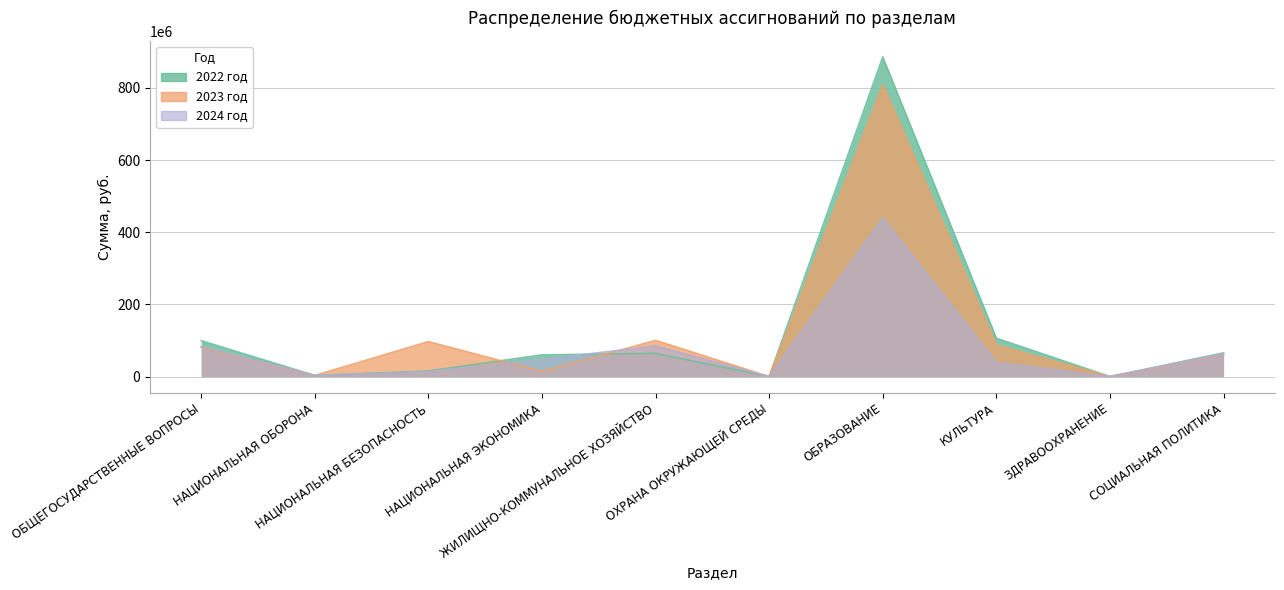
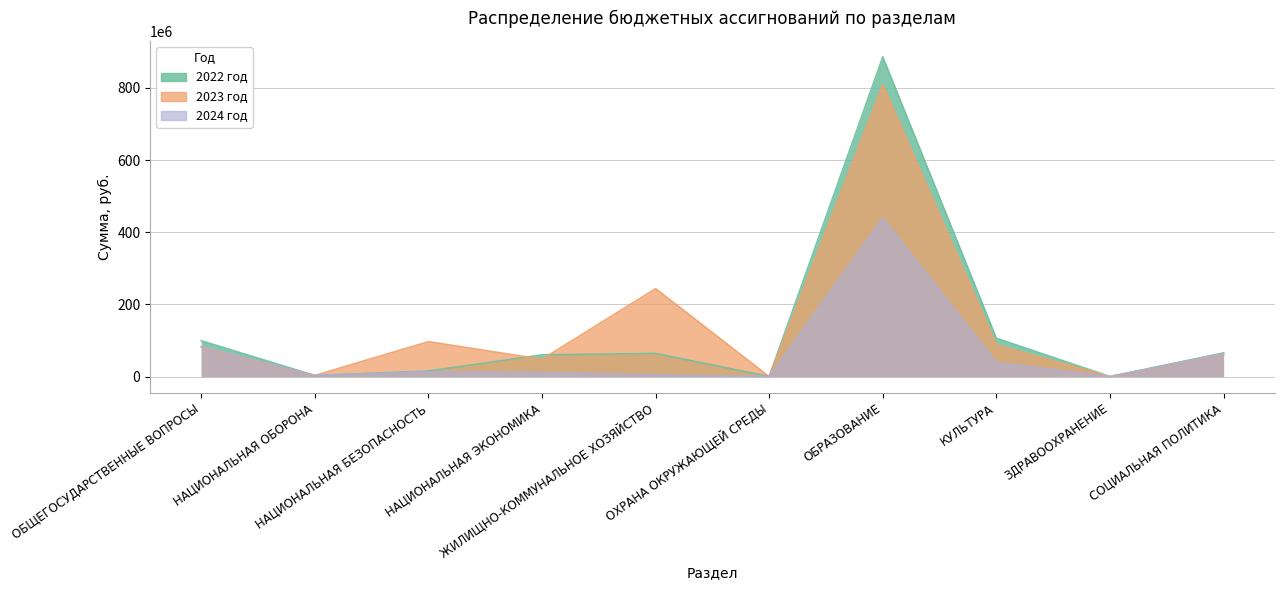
2023 год, НАЦИОНАЛЬНАЯ ЭКОНОМИКА: 10000000 -> 50000000
2024 год, НАЦИОНАЛЬНАЯ ЭКОНОМИКА: 50000000 -> 10000000
2023 год, ЖИЛИЩНО-КОММУНАЛЬНОЕ ХОЗЯЙСТВО: 100000000 -> 240000000
2024 год, ЖИЛИЩНО-КОММУНАЛЬНОЕ ХОЗЯЙСТВО: 80000000 -> 0
